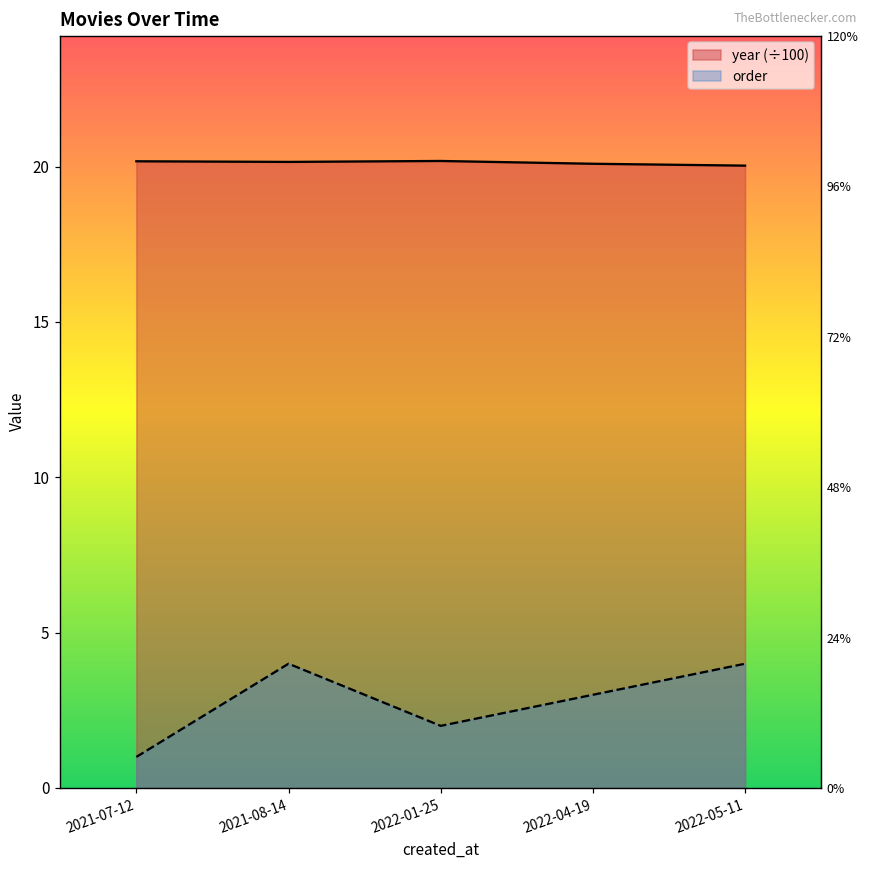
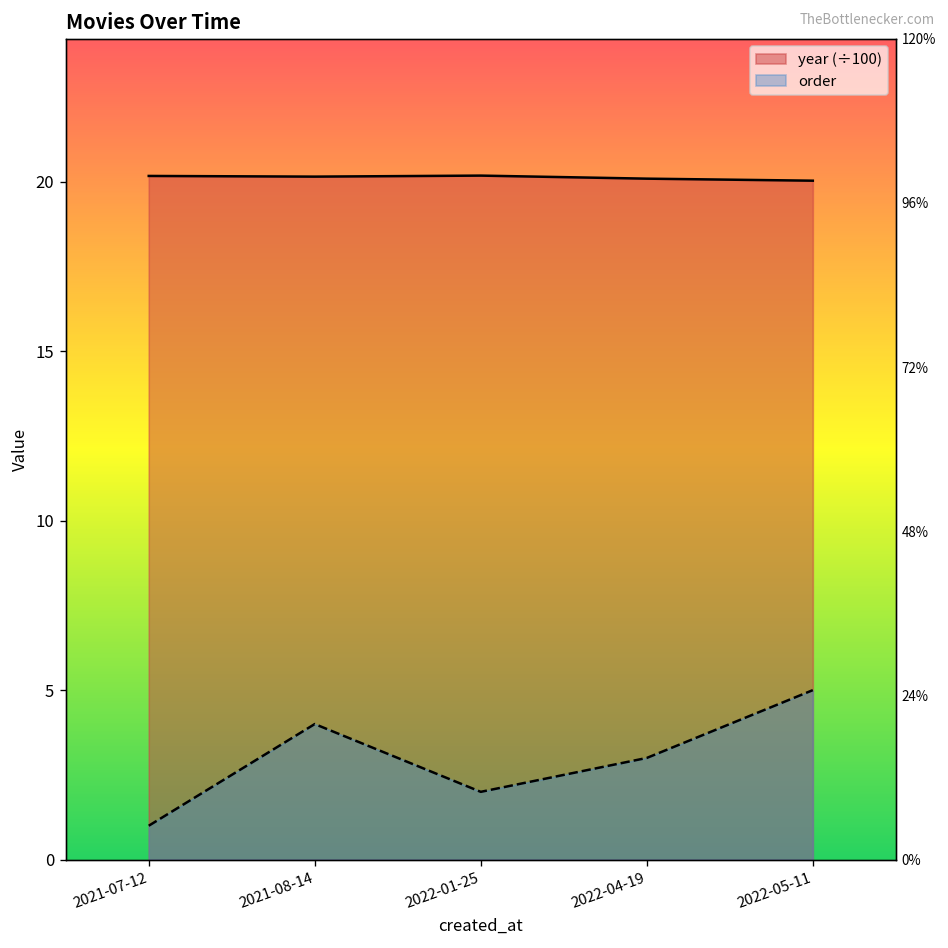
order, 2022-05-11: 4 -> 5
